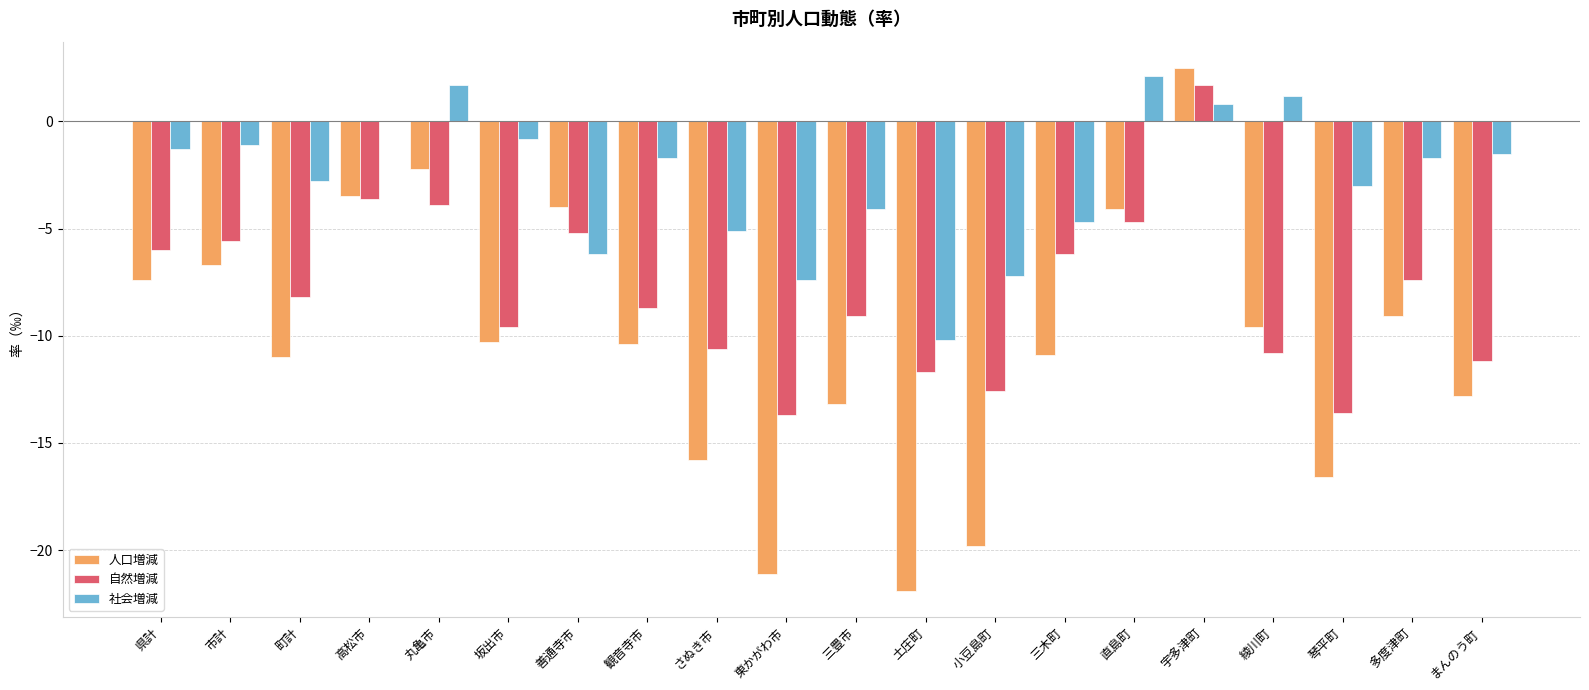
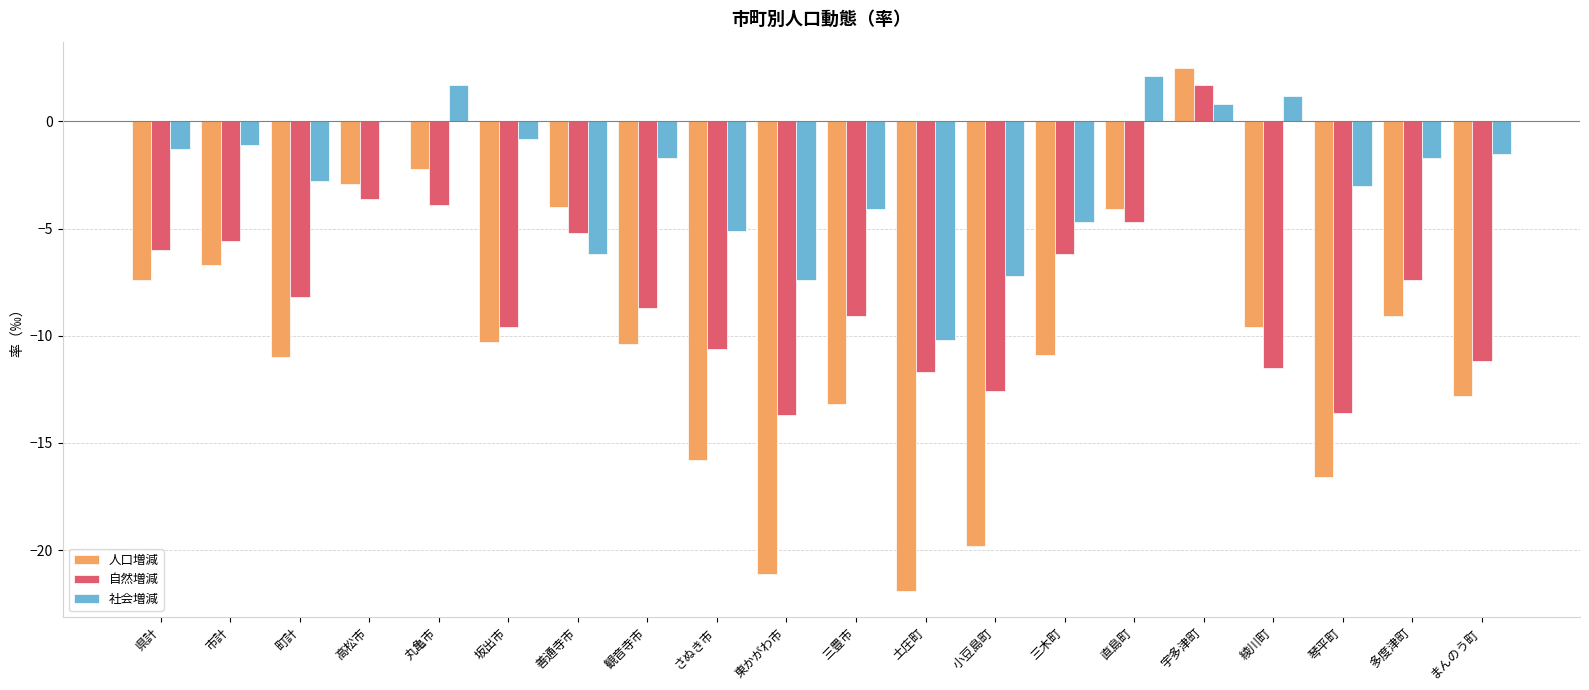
人口増減, 高松市: -3.5 -> -2.9
自然増減, 綾川町: -10.8 -> -11.5
